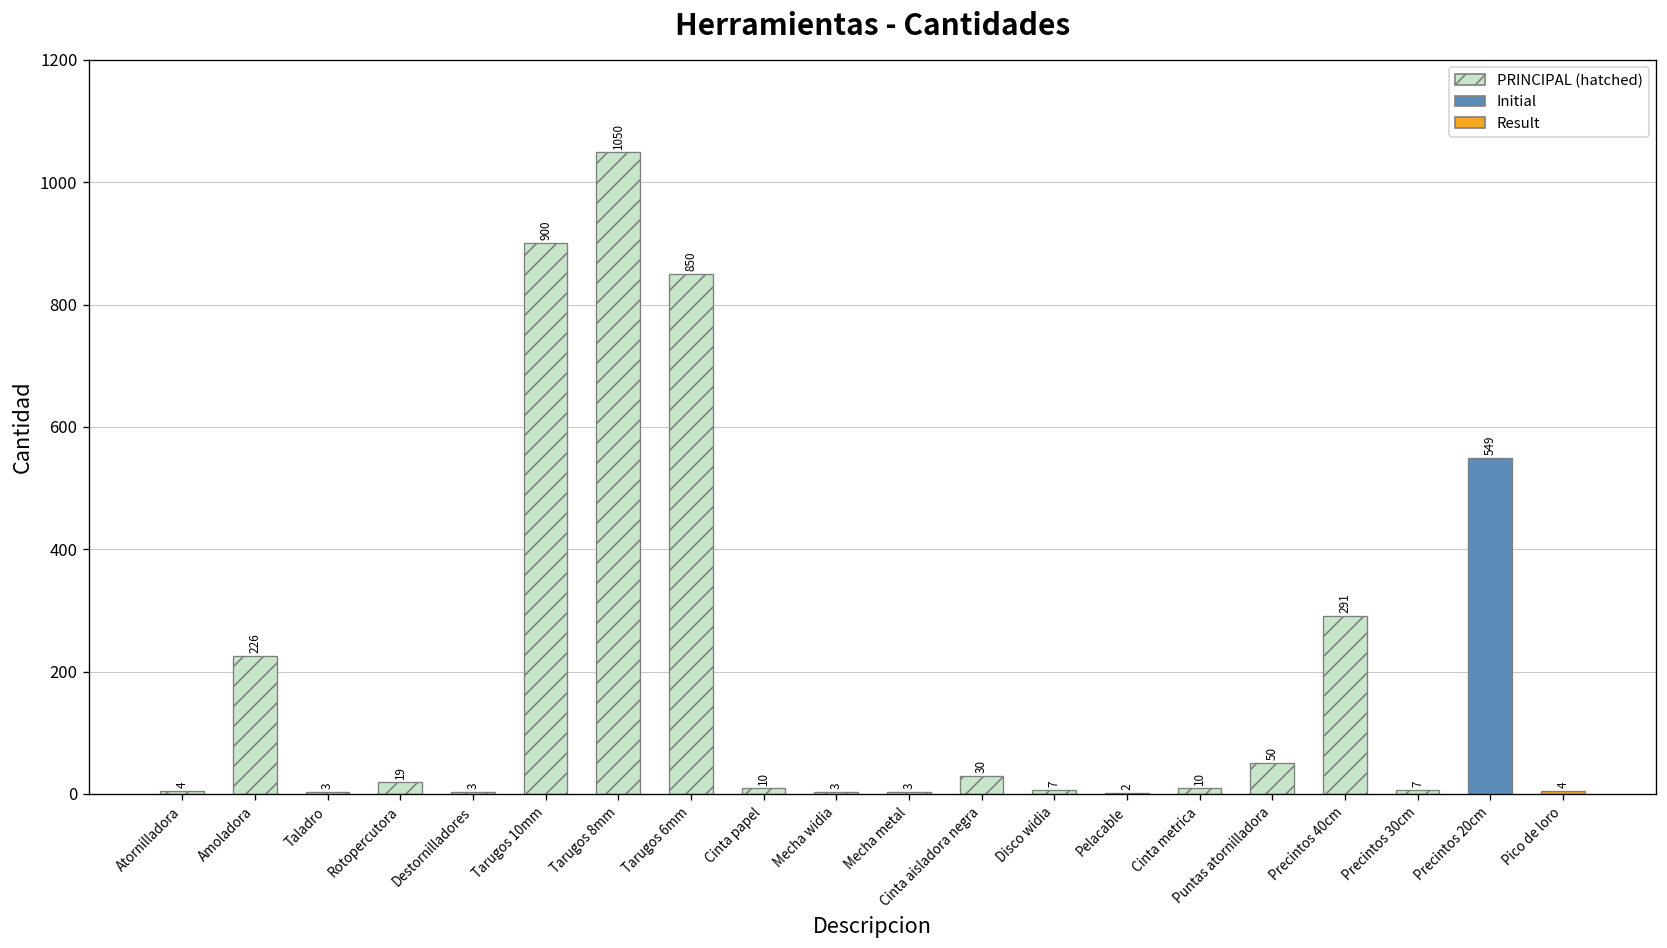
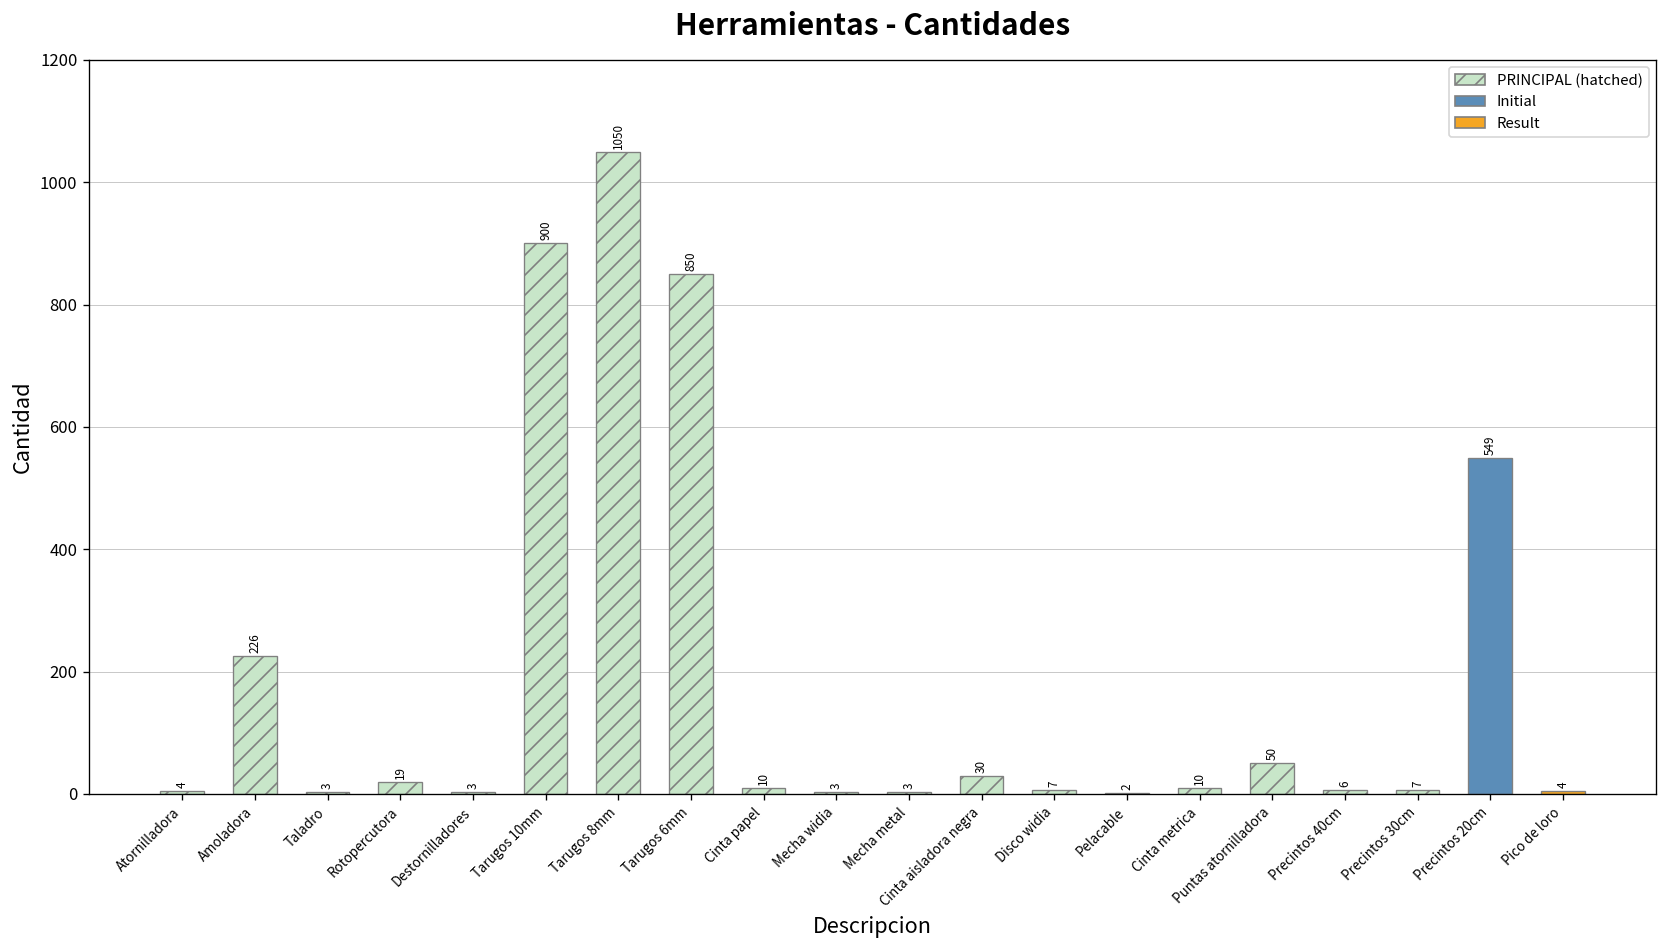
Precintos 40cm: 291 -> 6
